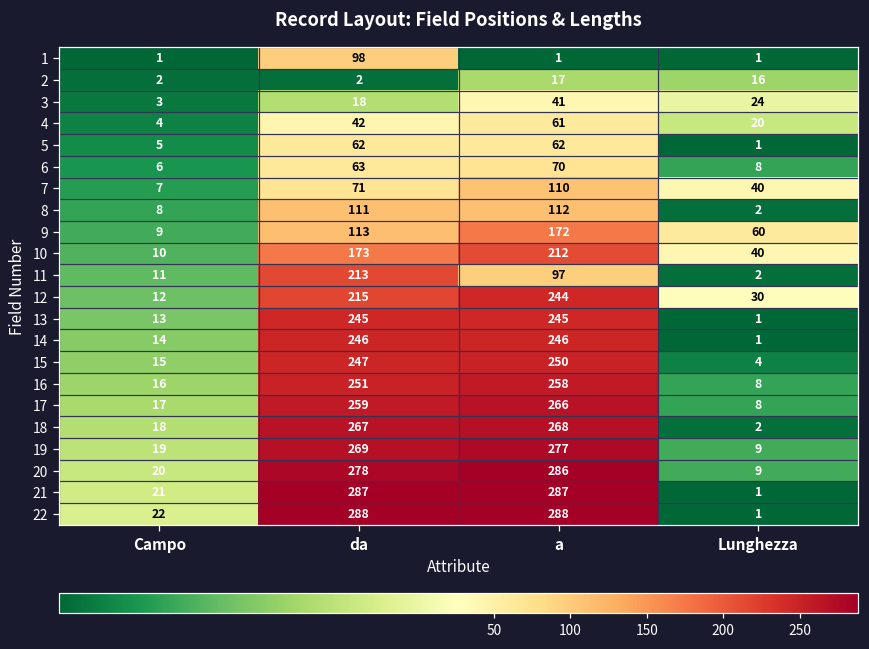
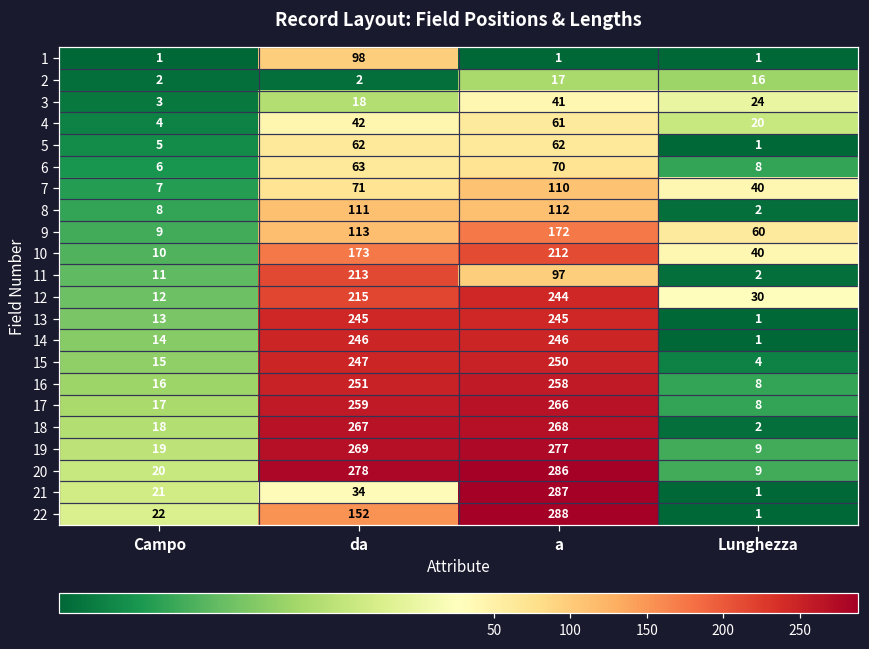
21, da: 287 -> 34
22, da: 288 -> 152
